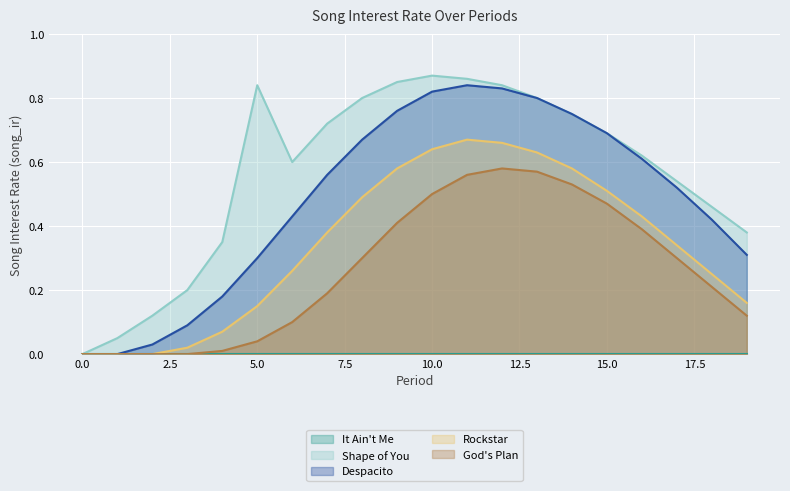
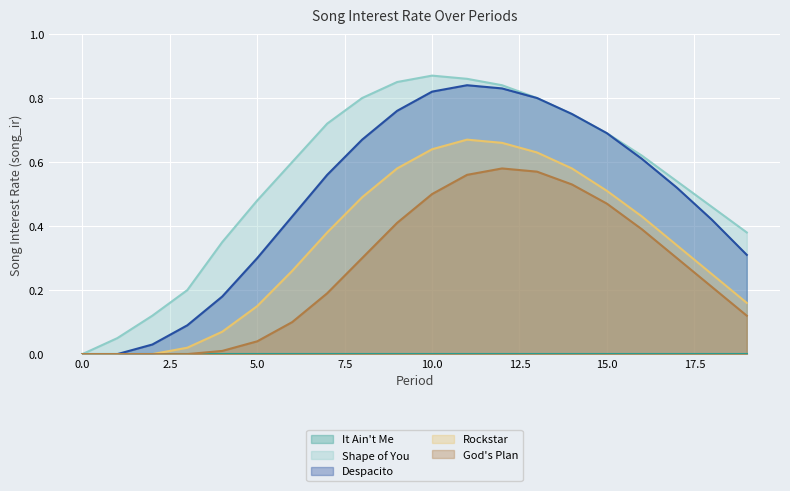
Shape of You, 5.0: 0.84 -> 0.48
